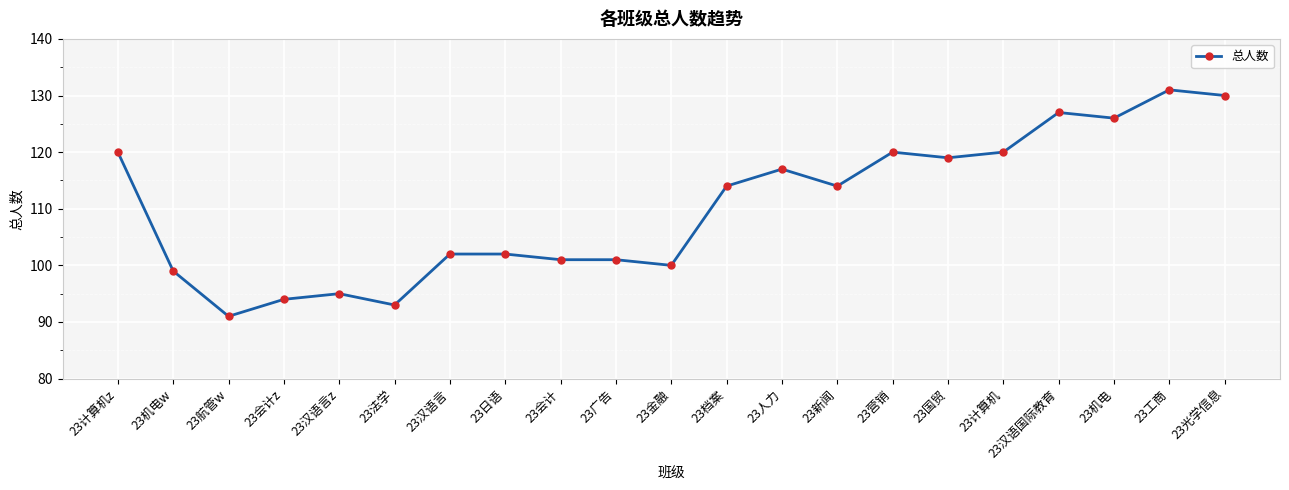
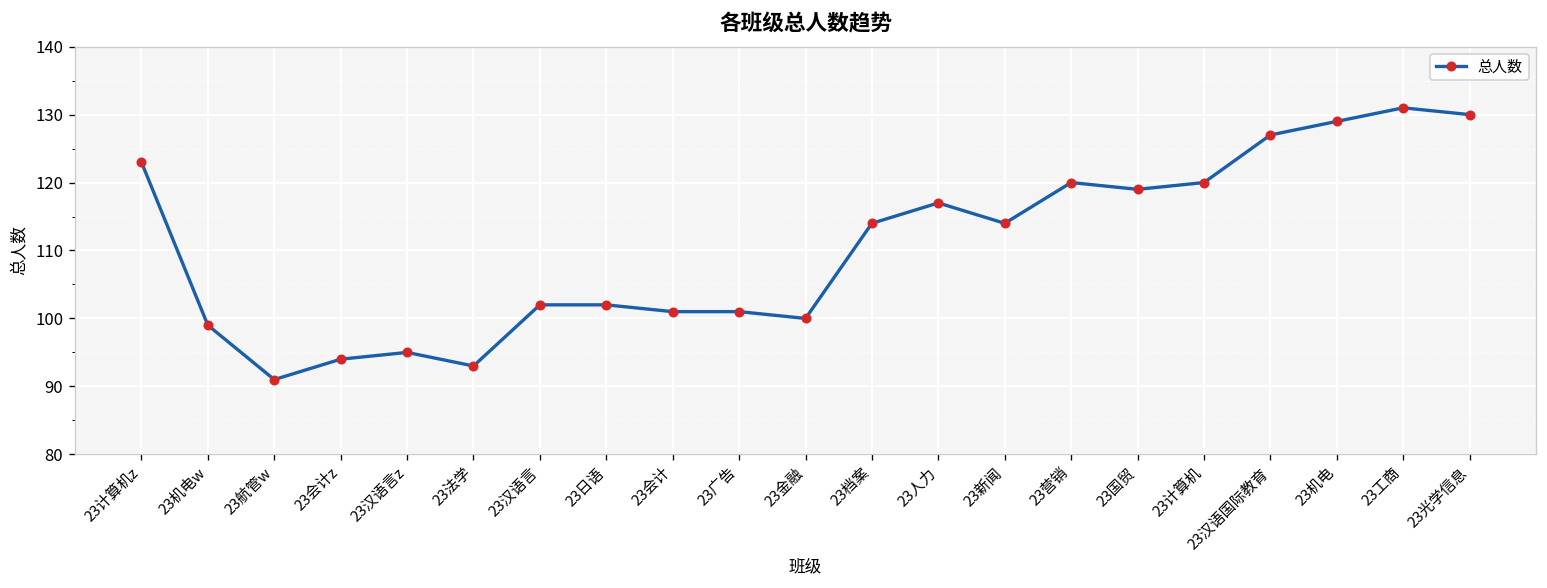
23计算机z: 120 -> 123
23机电: 126 -> 129
